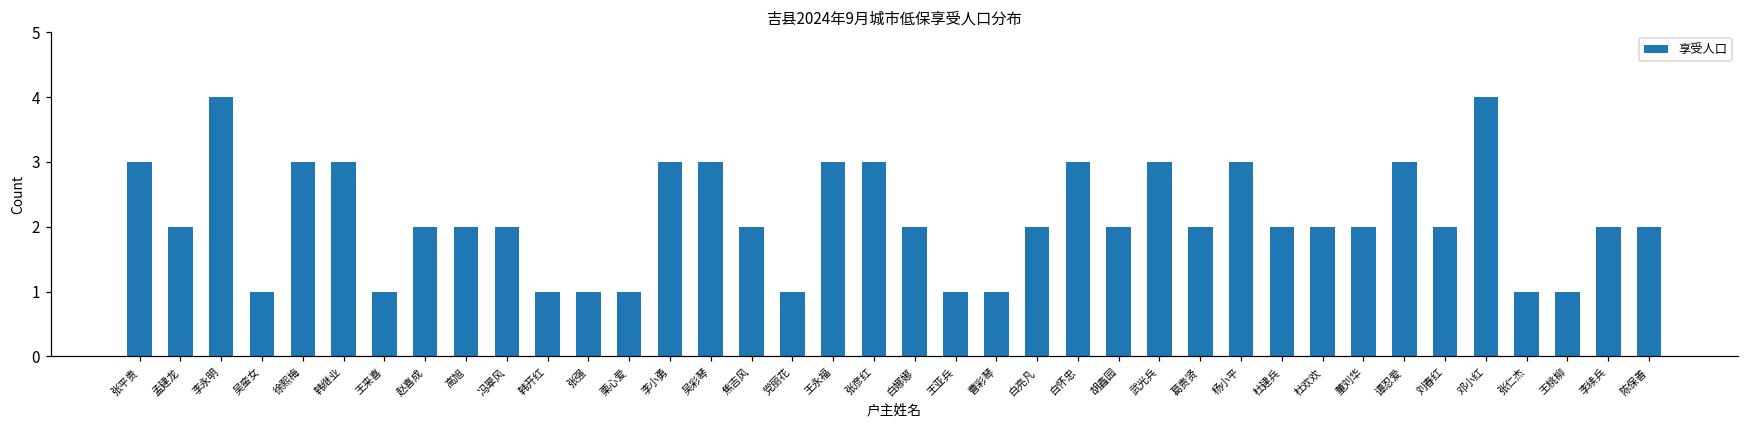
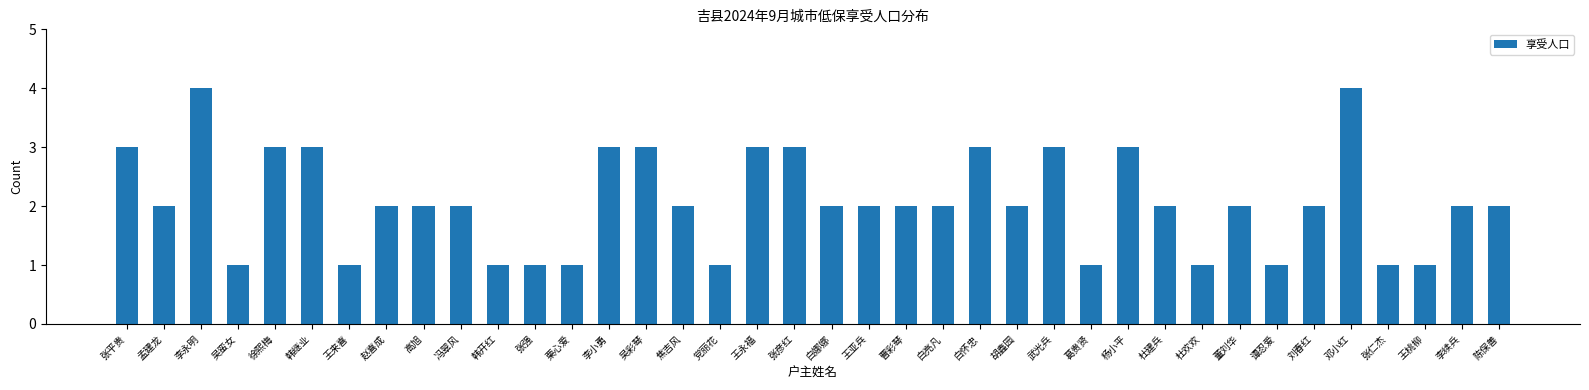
王亚兵: 1 -> 2
曹彩琴: 1 -> 2
葛贵贤: 2 -> 1
杜欢欢: 2 -> 1
谭忍爱: 3 -> 1
